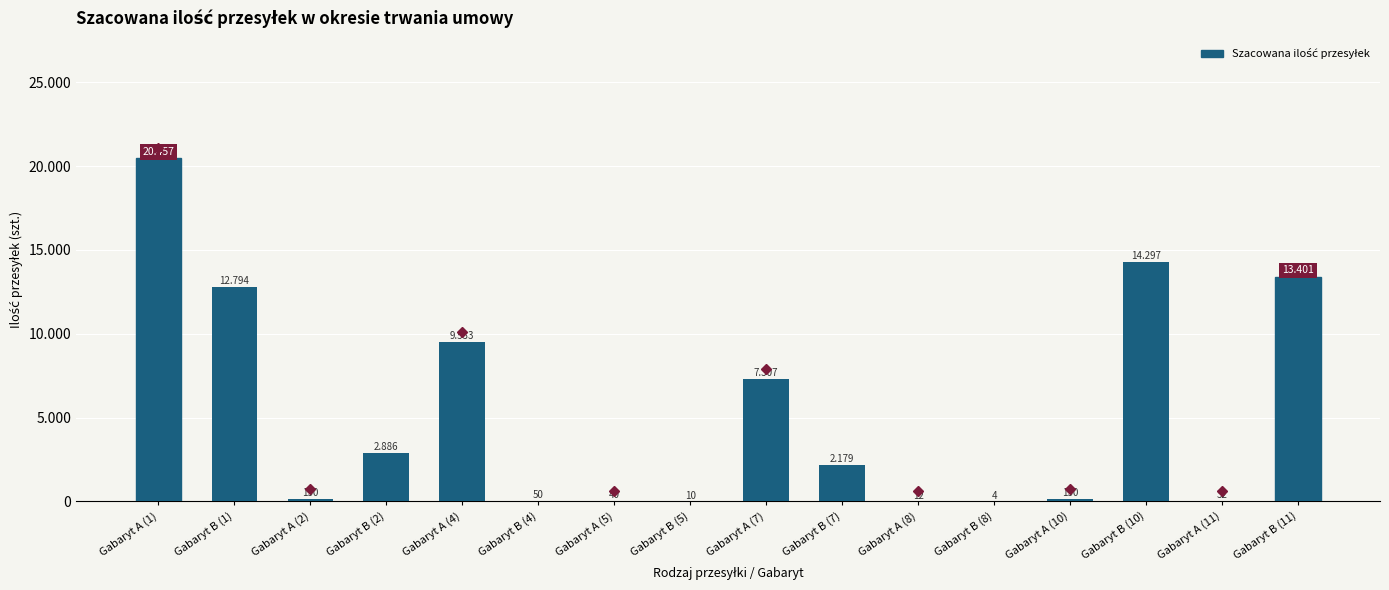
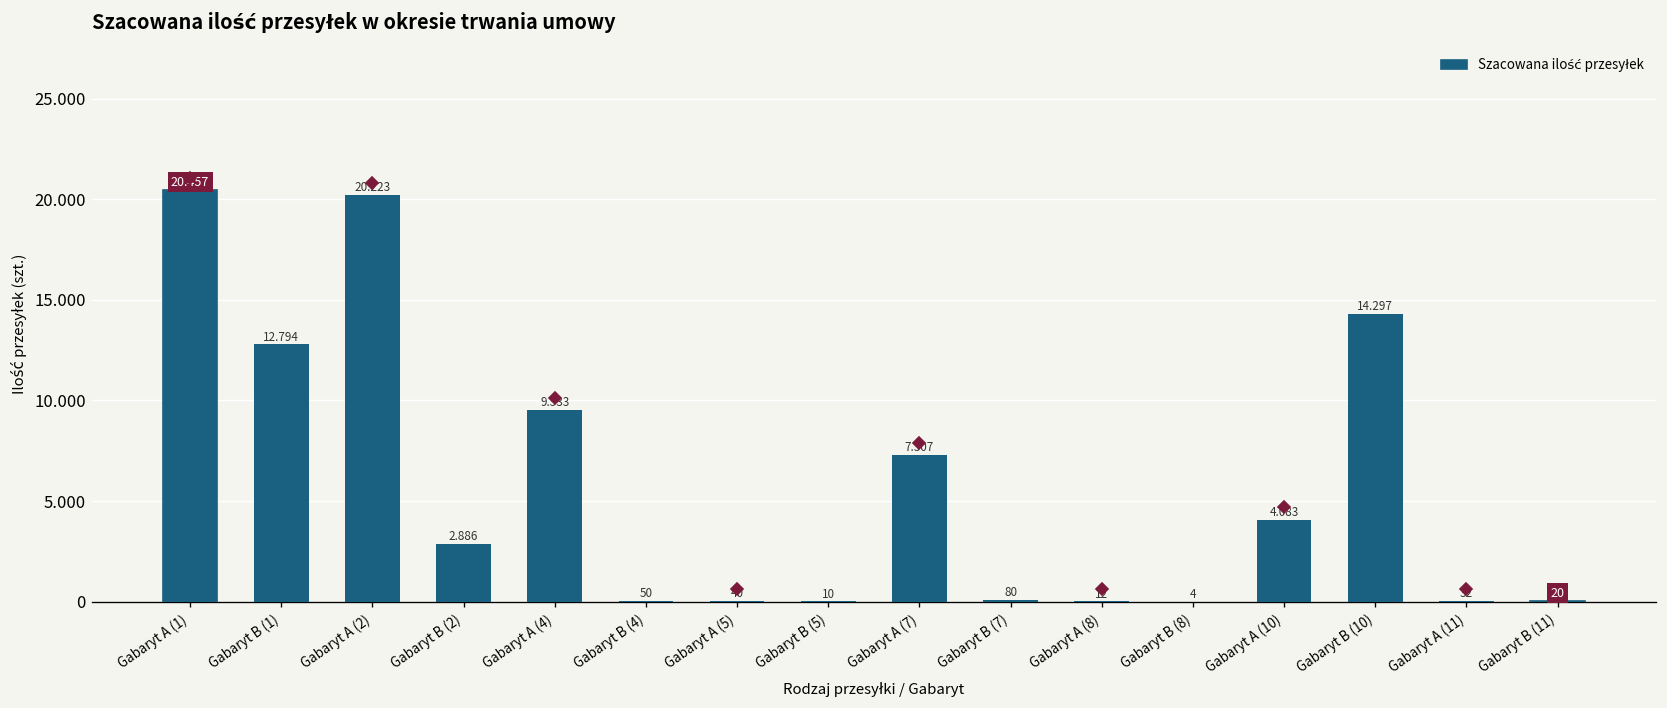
Szacowana ilość przesyłek, Gabaryt A (2): 150 -> 20.223
Szacowana ilość przesyłek, Gabaryt B (7): 2.179 -> 80
Szacowana ilość przesyłek, Gabaryt A (10): 150 -> 4.083
Szacowana ilość przesyłek, Gabaryt B (11): 13.401 -> 20
